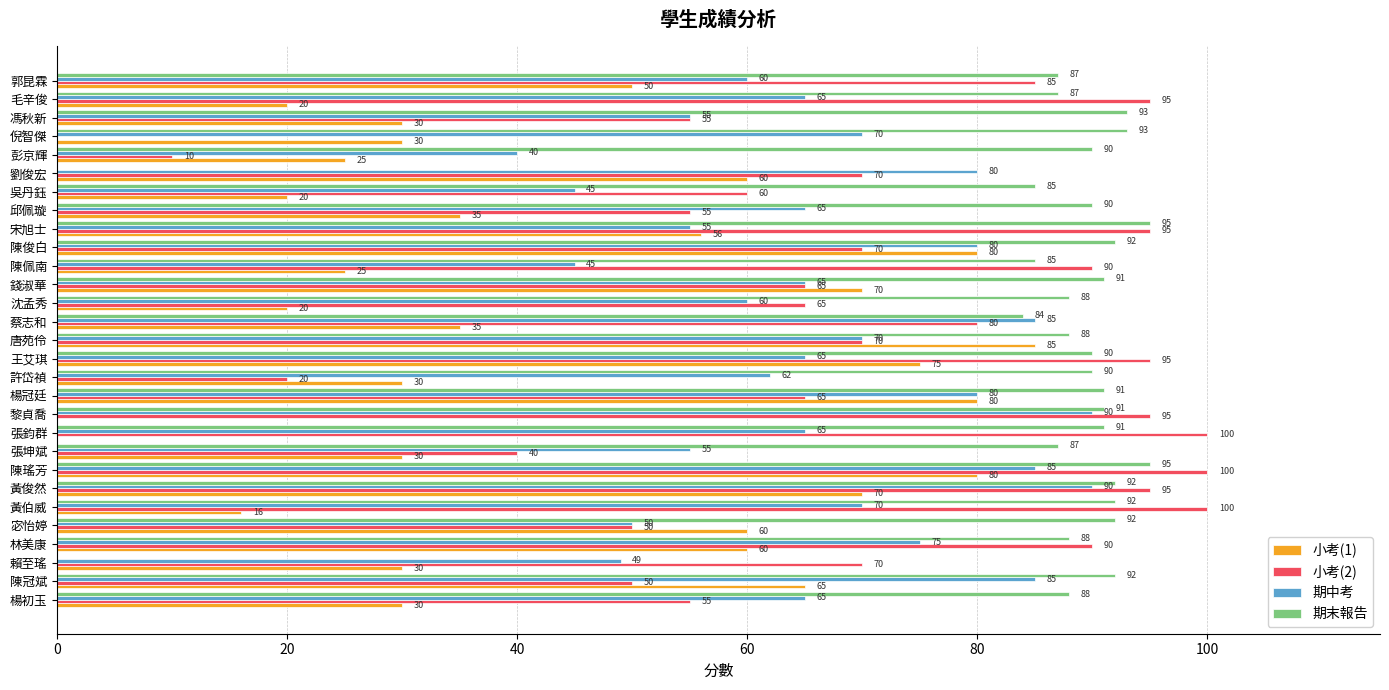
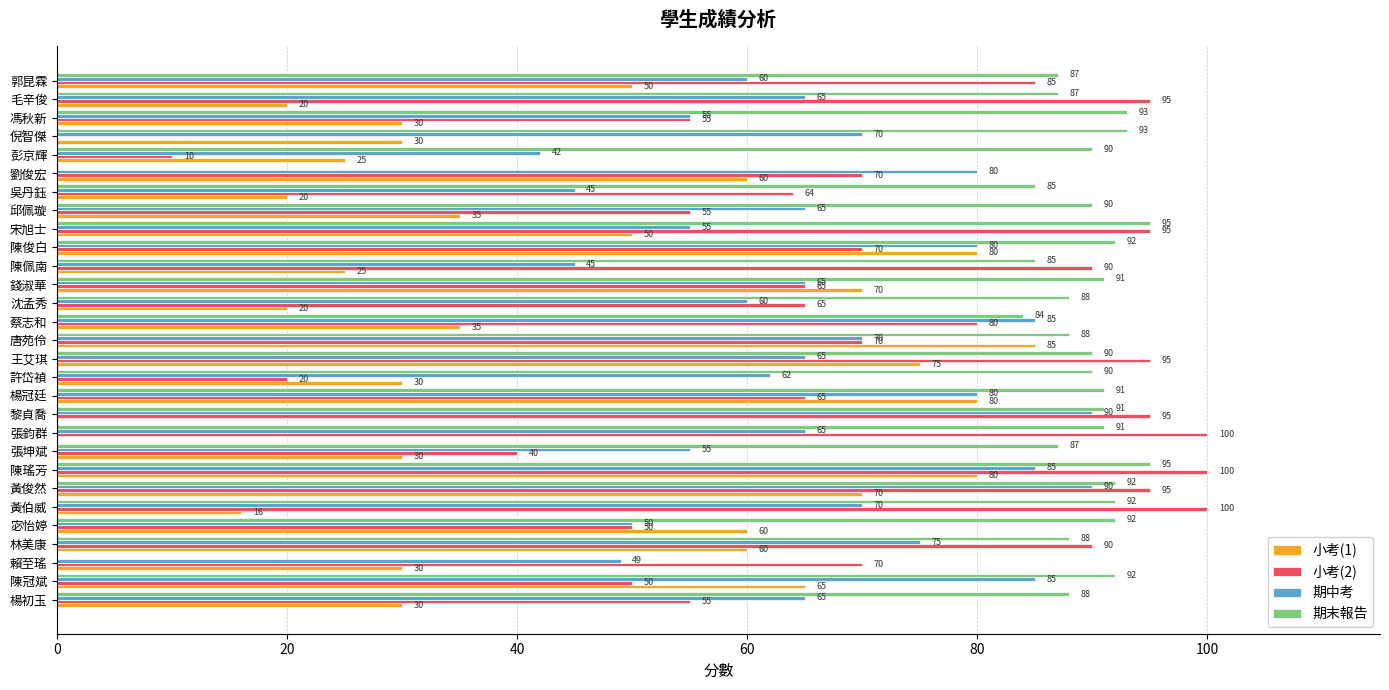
期中考, 彭京輝: 40 -> 42
小考(2), 吳丹鈺: 60 -> 64
小考(1), 宋旭士: 56 -> 50
